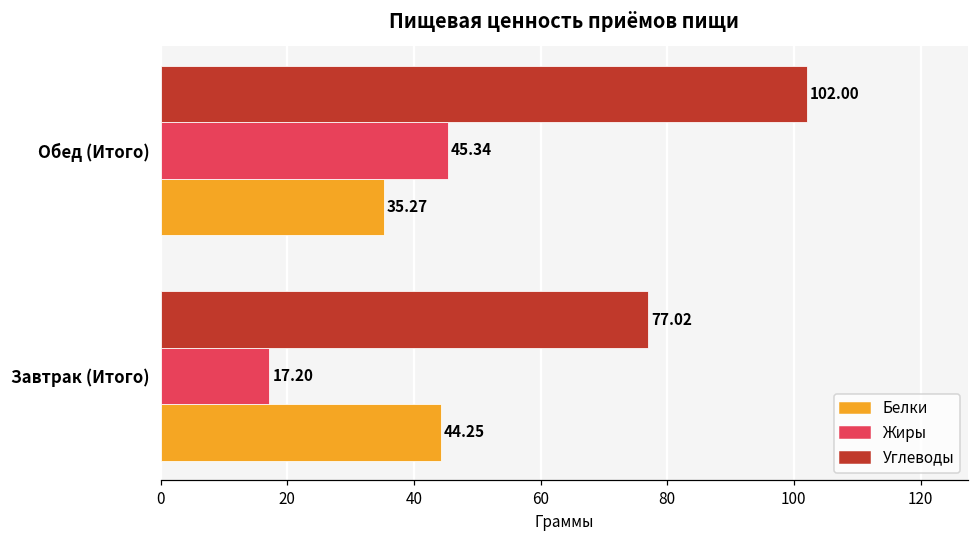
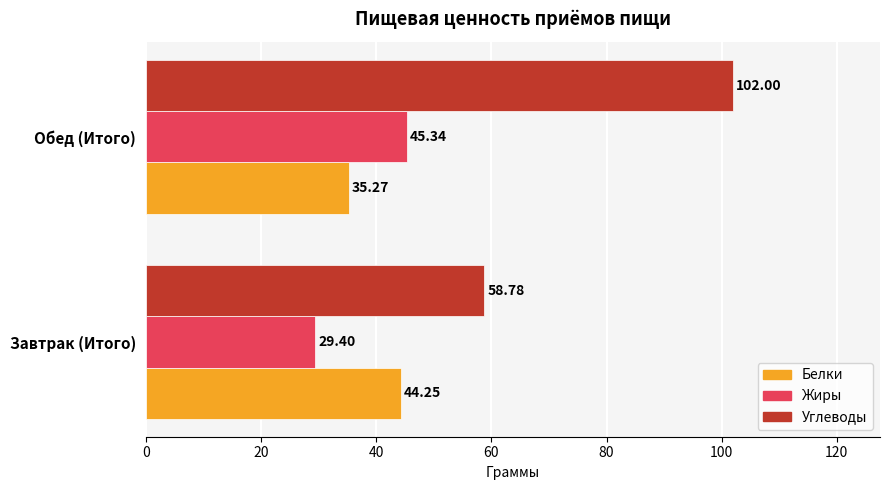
Углеводы, Завтрак (Итого): 77.02 -> 58.78
Жиры, Завтрак (Итого): 17.20 -> 29.40
